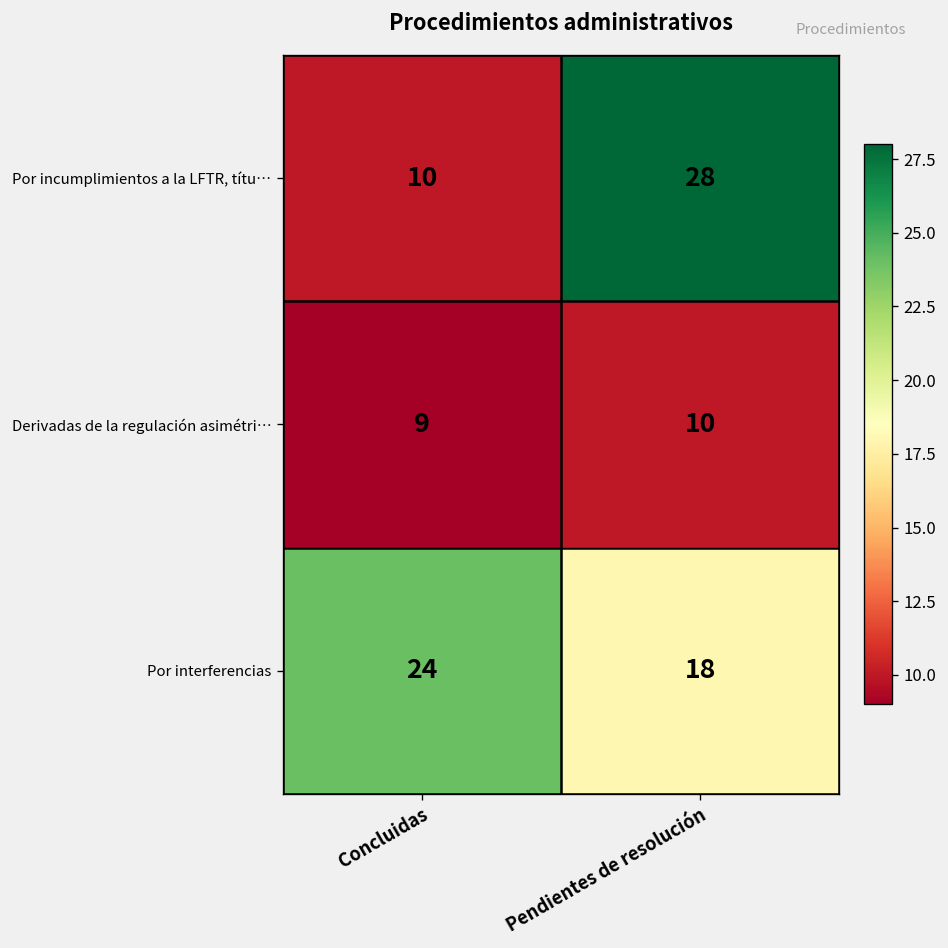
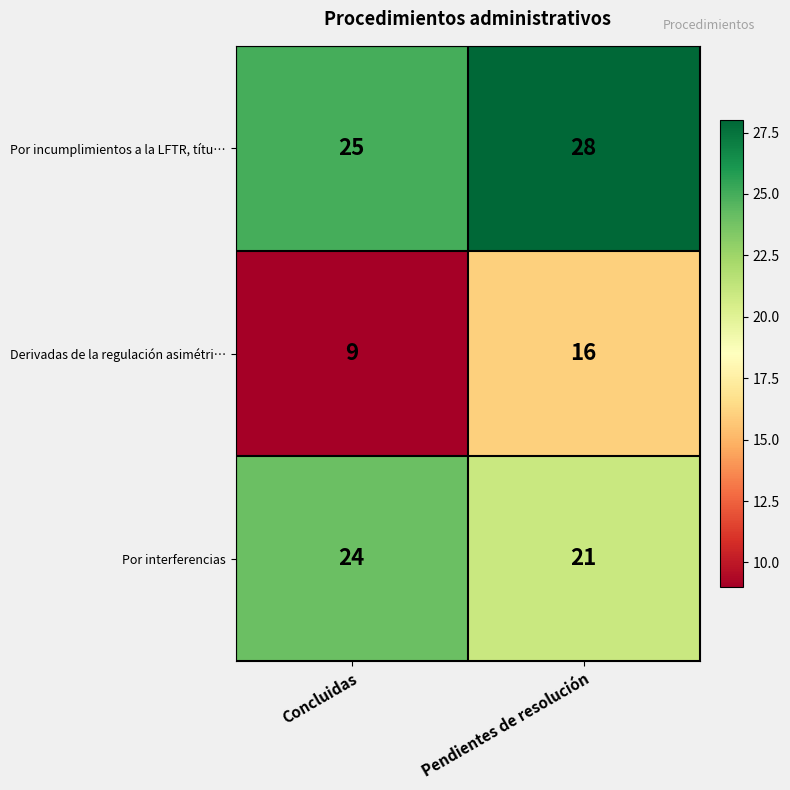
Por incumplimientos a la LFTR, títu…, Concluidas: 10 -> 25
Derivadas de la regulación asimétri…, Pendientes de resolución: 10 -> 16
Por interferencias, Pendientes de resolución: 18 -> 21
